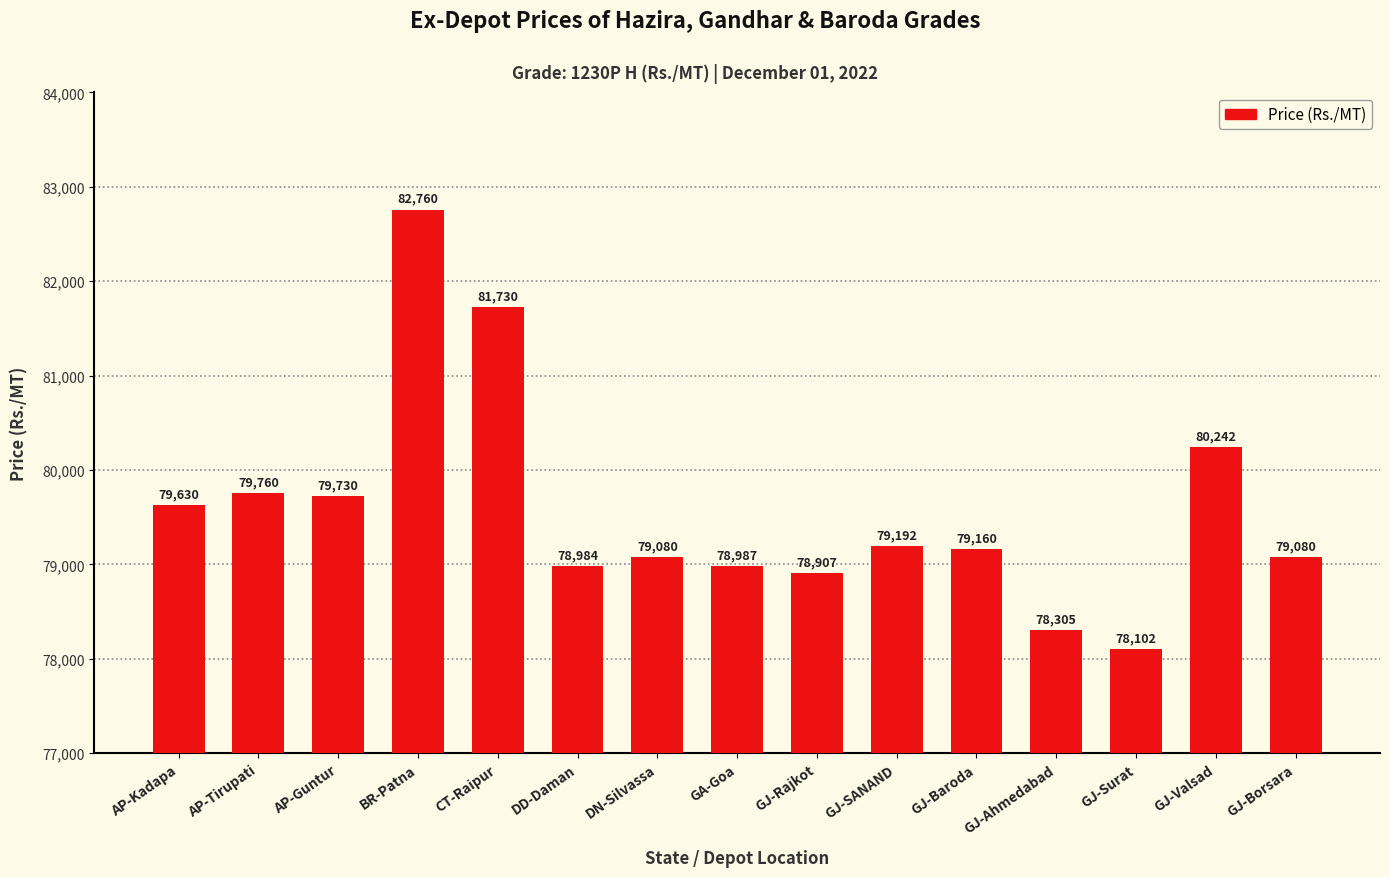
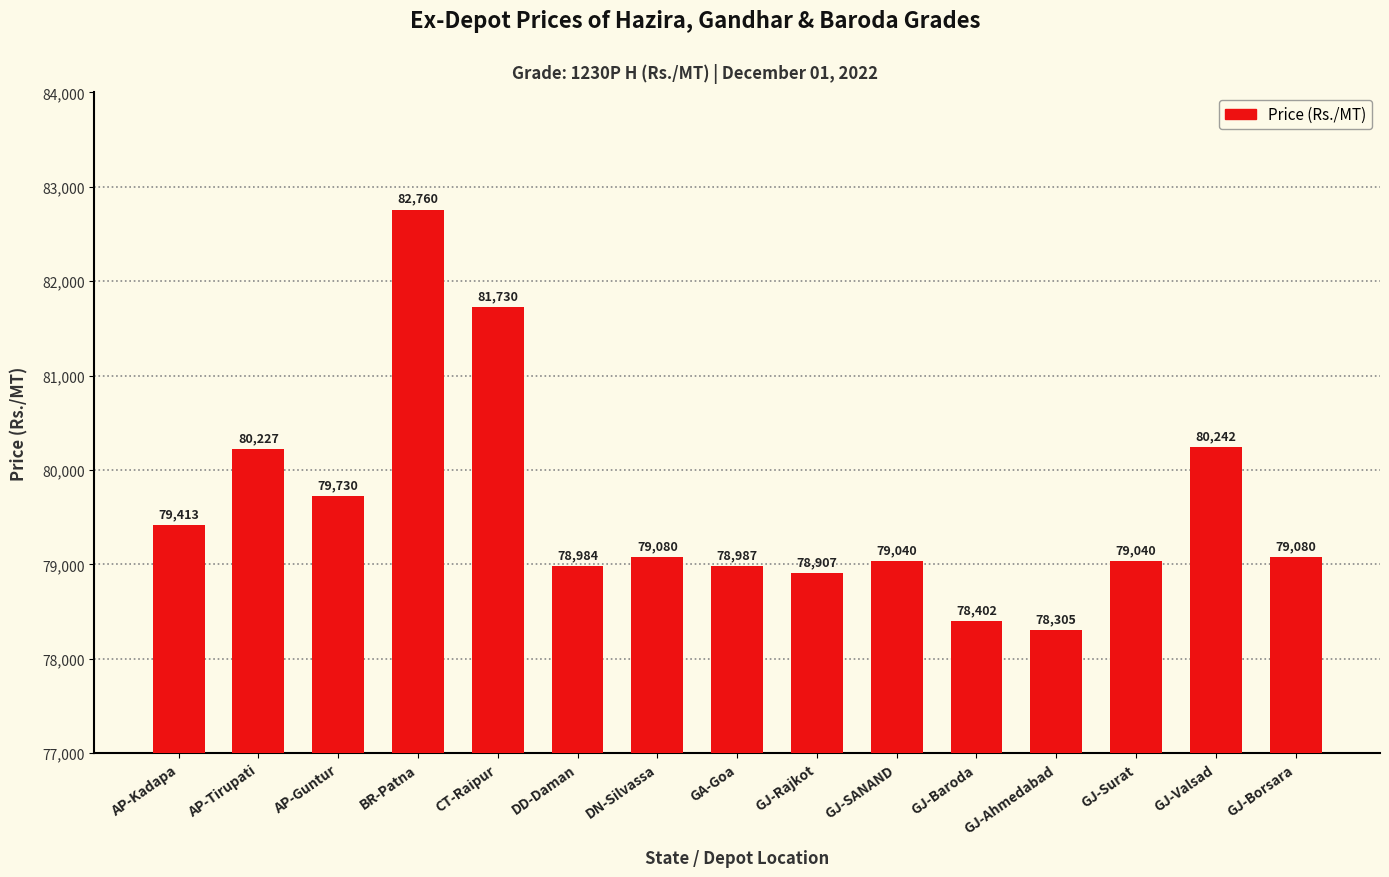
AP-Kadapa: 79,630 -> 79,413
AP-Tirupati: 79,760 -> 80,227
GJ-SANAND: 79,192 -> 79,040
GJ-Baroda: 79,160 -> 78,402
GJ-Surat: 78,102 -> 79,040
